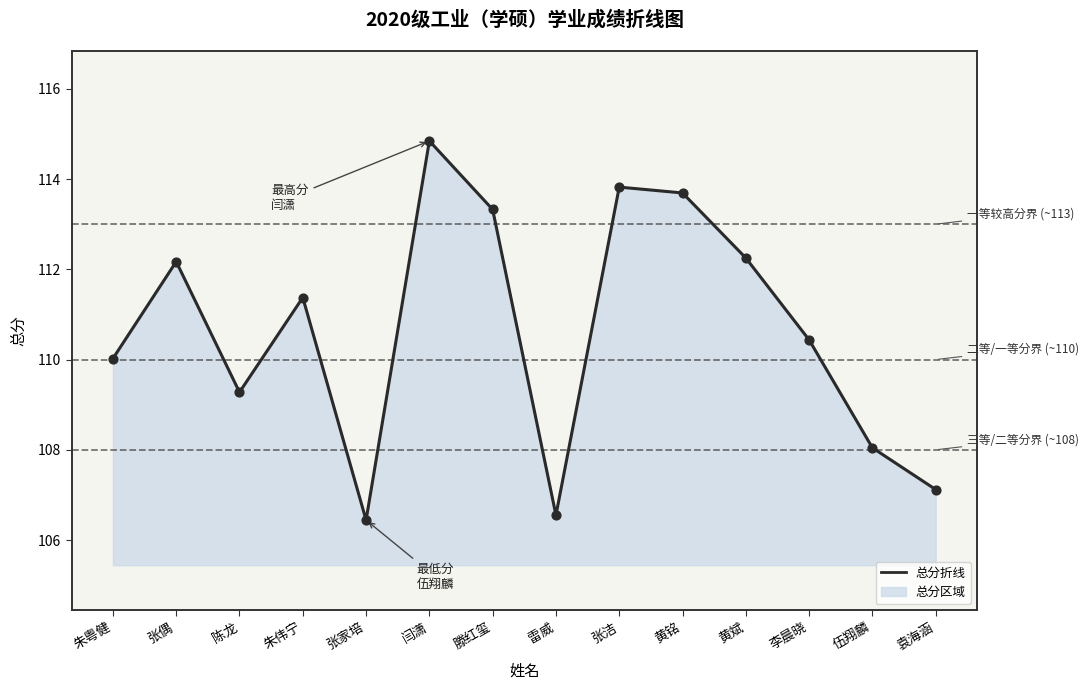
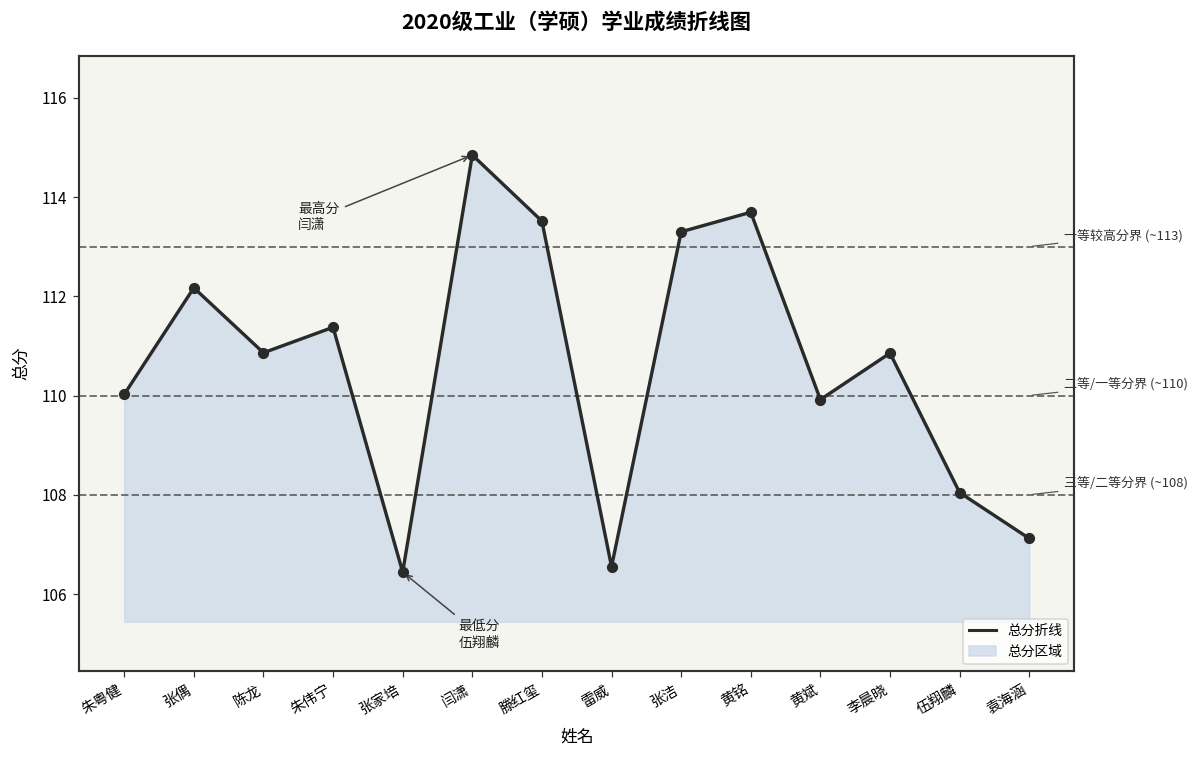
陈龙: 109.3 -> 110.9
滕红玺: 113.3 -> 113.5
张洁: 113.8 -> 113.3
黄斌: 112.3 -> 109.9
李晨晓: 110.4 -> 110.9
